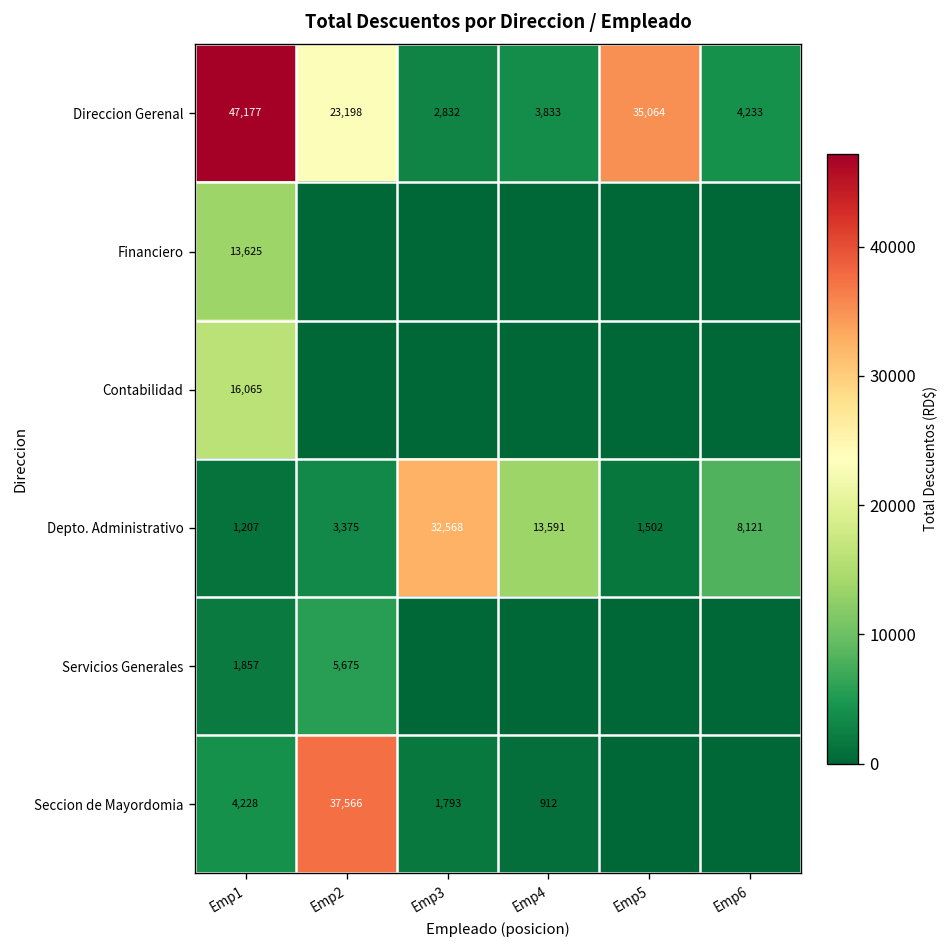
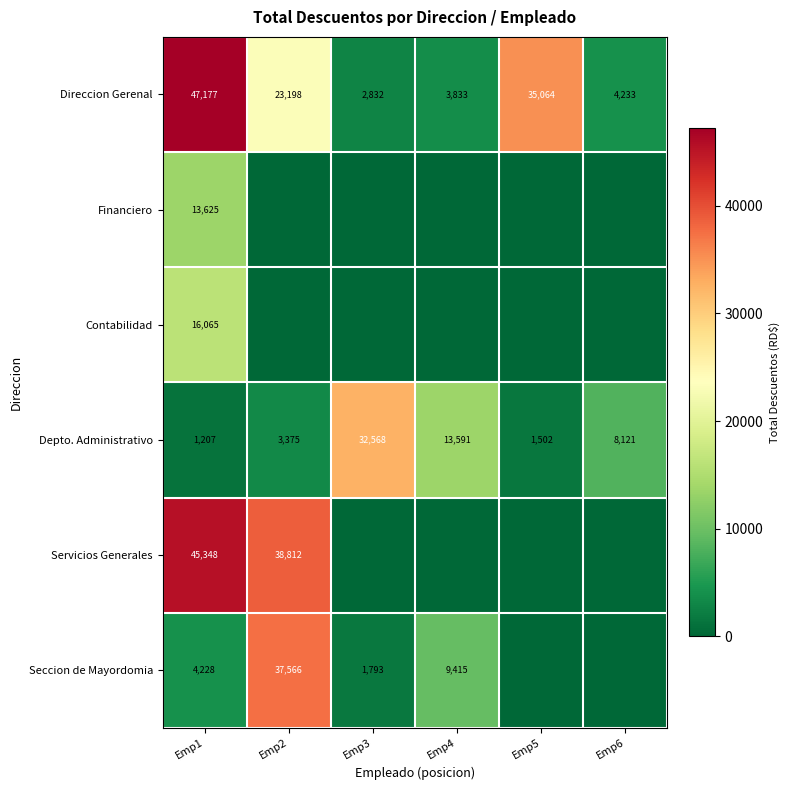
Servicios Generales, Emp1: 1,857 -> 45,348
Servicios Generales, Emp2: 5,675 -> 38,812
Seccion de Mayordomia, Emp4: 912 -> 9,415
